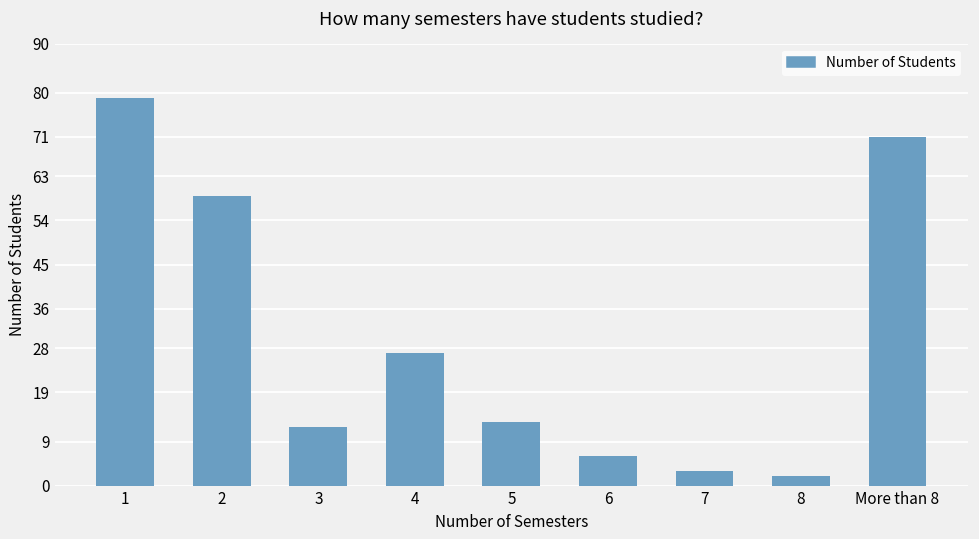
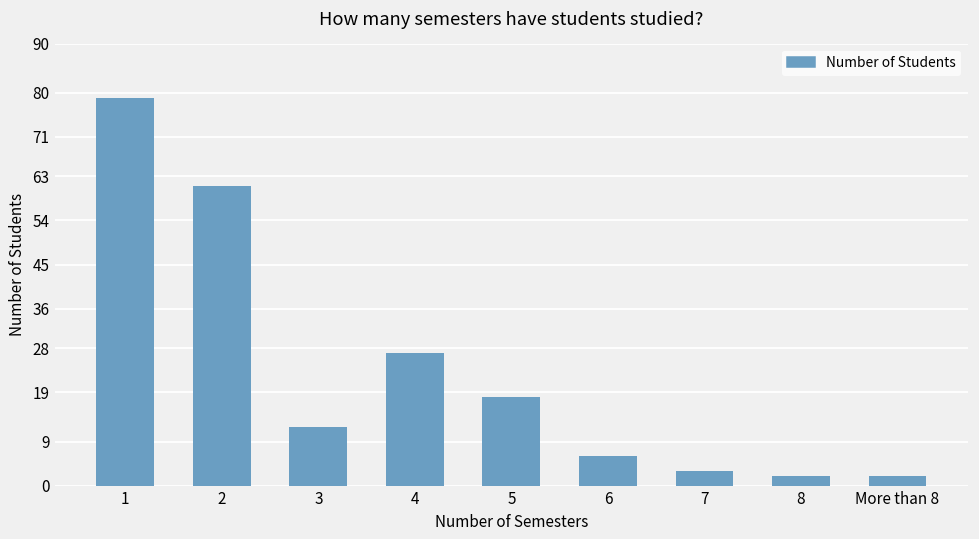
2: 59 -> 61
5: 13 -> 18
More than 8: 71 -> 2
